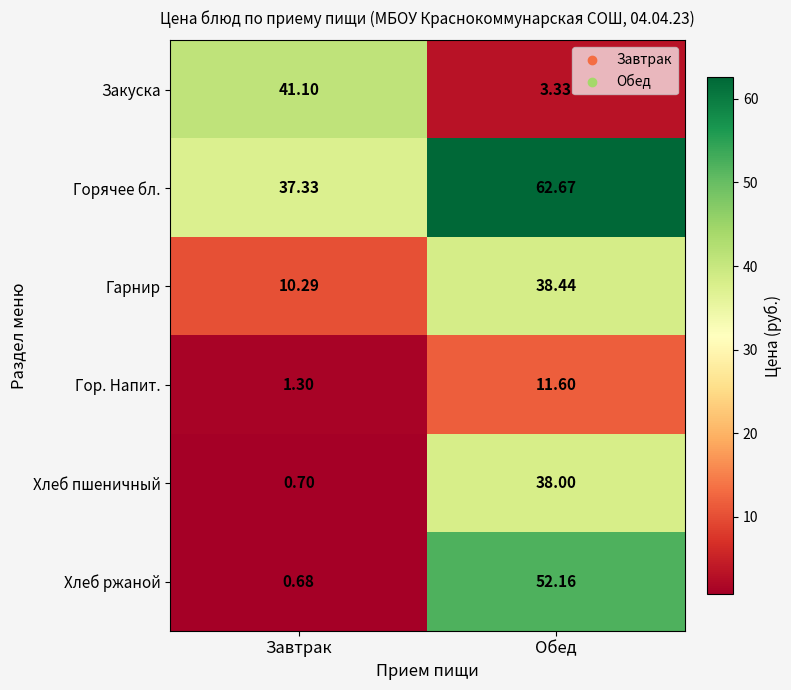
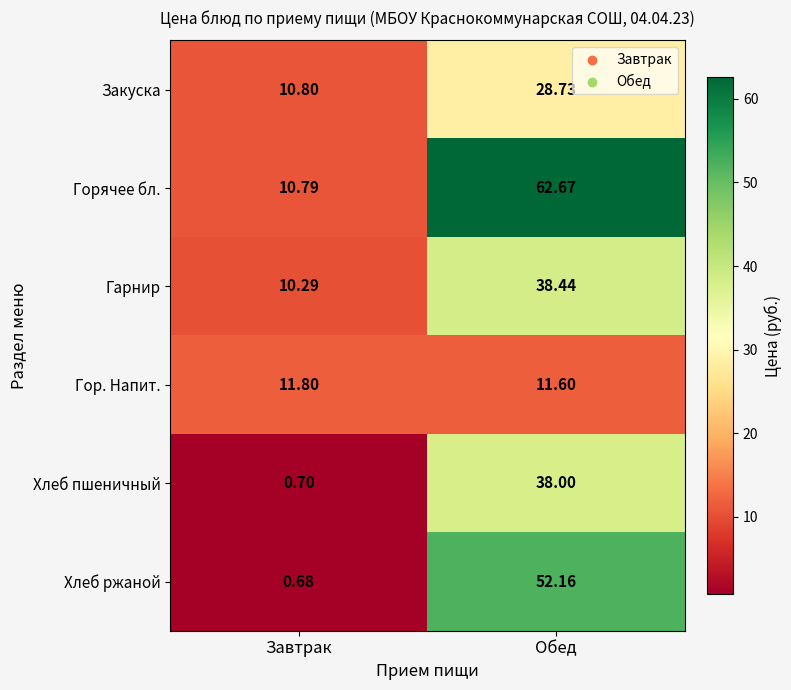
Закуска, Завтрак: 41.10 -> 10.80
Закуска, Обед: 3.33 -> 28.73
Горячее бл., Завтрак: 37.33 -> 10.79
Гор. Напит., Завтрак: 1.30 -> 11.80
